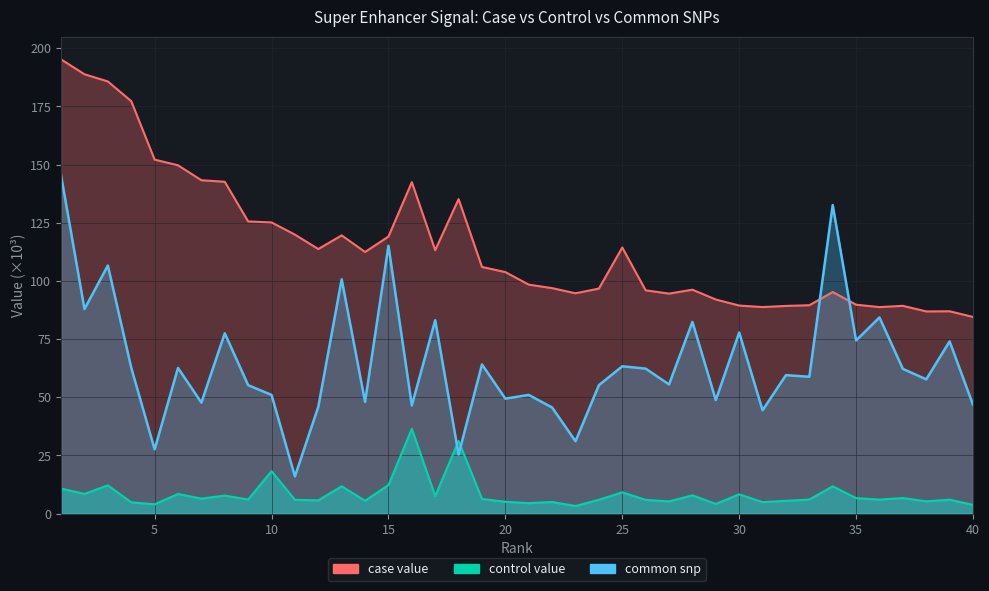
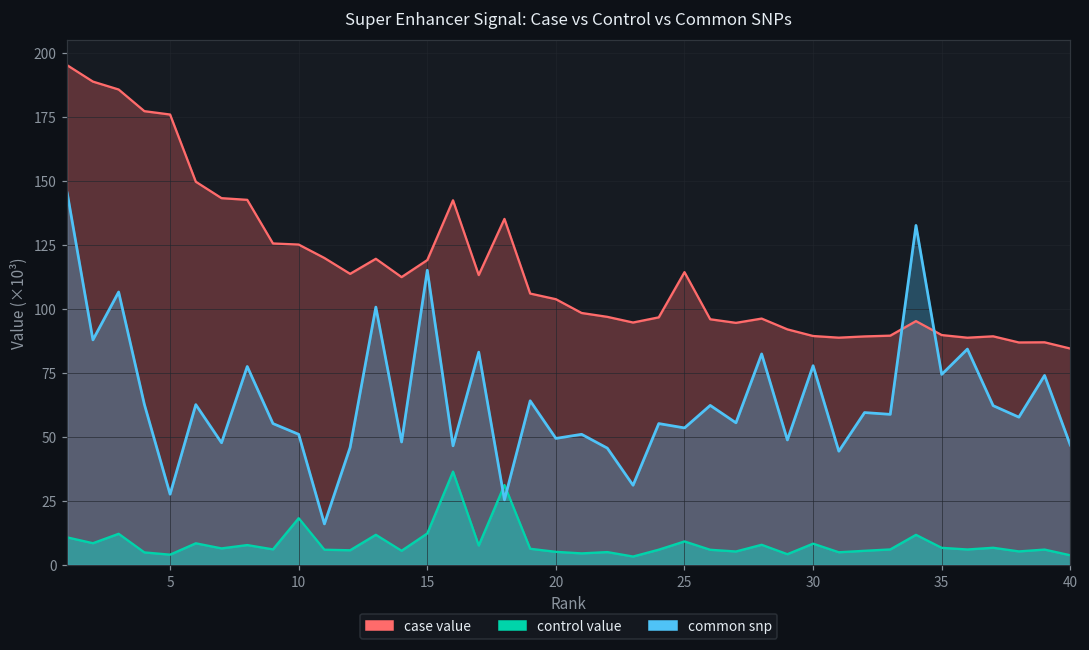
case value, 5: 152 -> 176
common snp, 25: 63 -> 54
